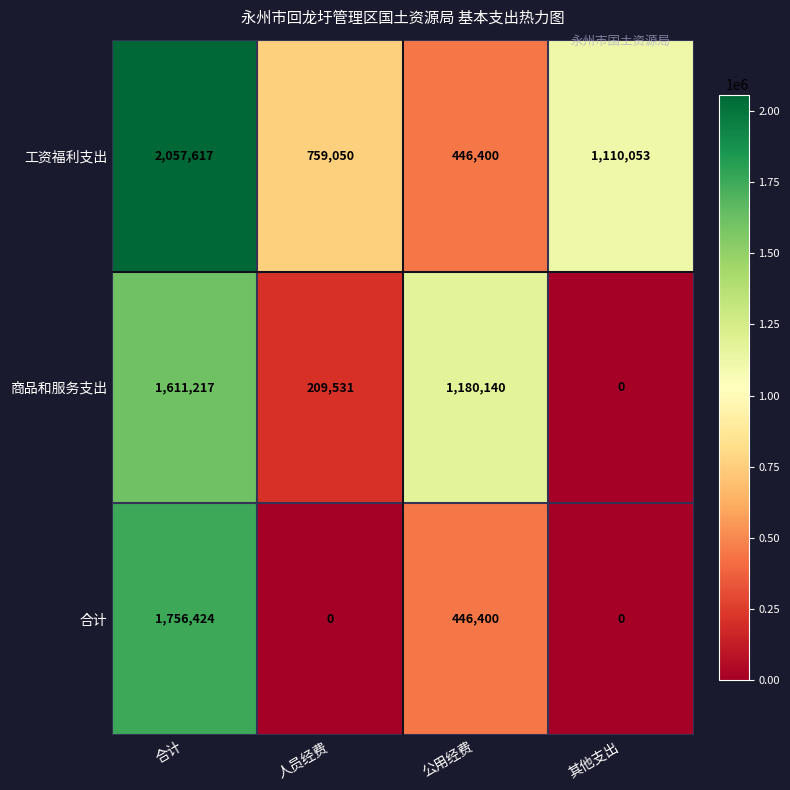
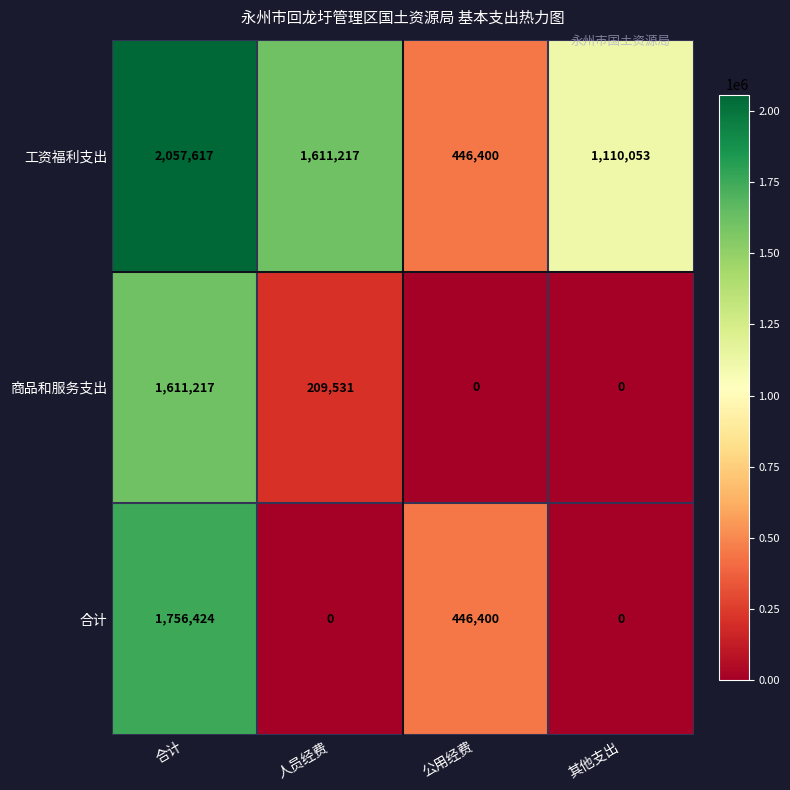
工资福利支出, 人员经费: 759,050 -> 1,611,217
商品和服务支出, 公用经费: 1,180,140 -> 0
